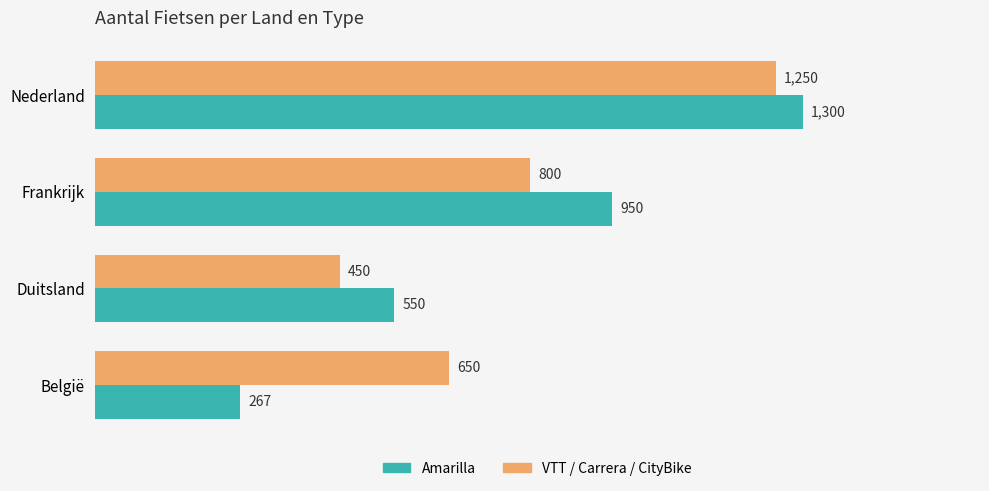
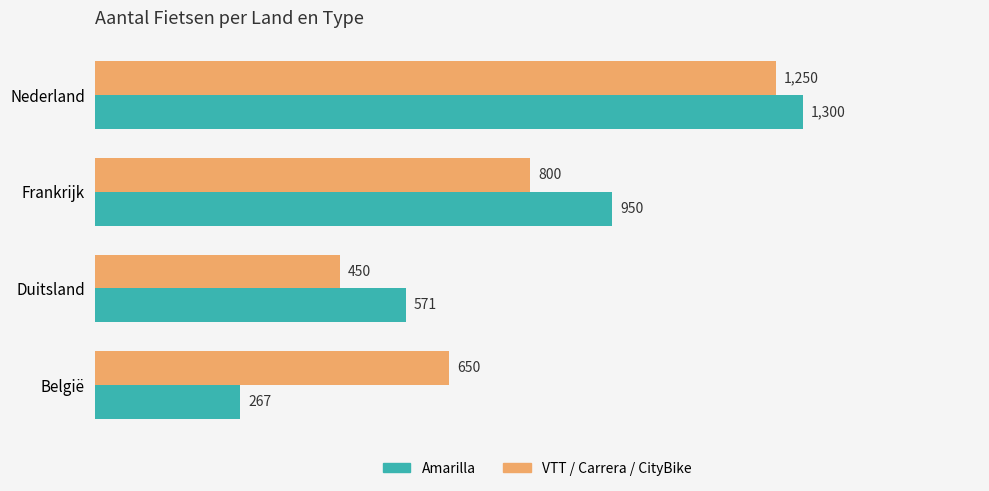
Amarilla, Duitsland: 550 -> 571
